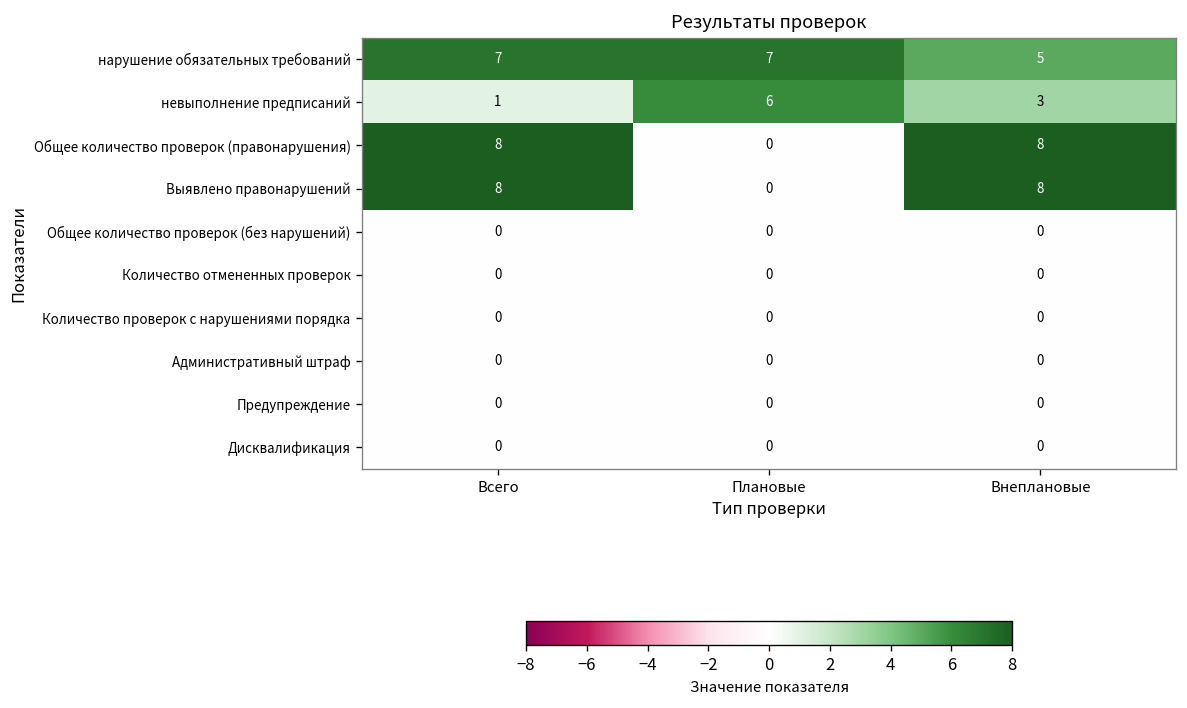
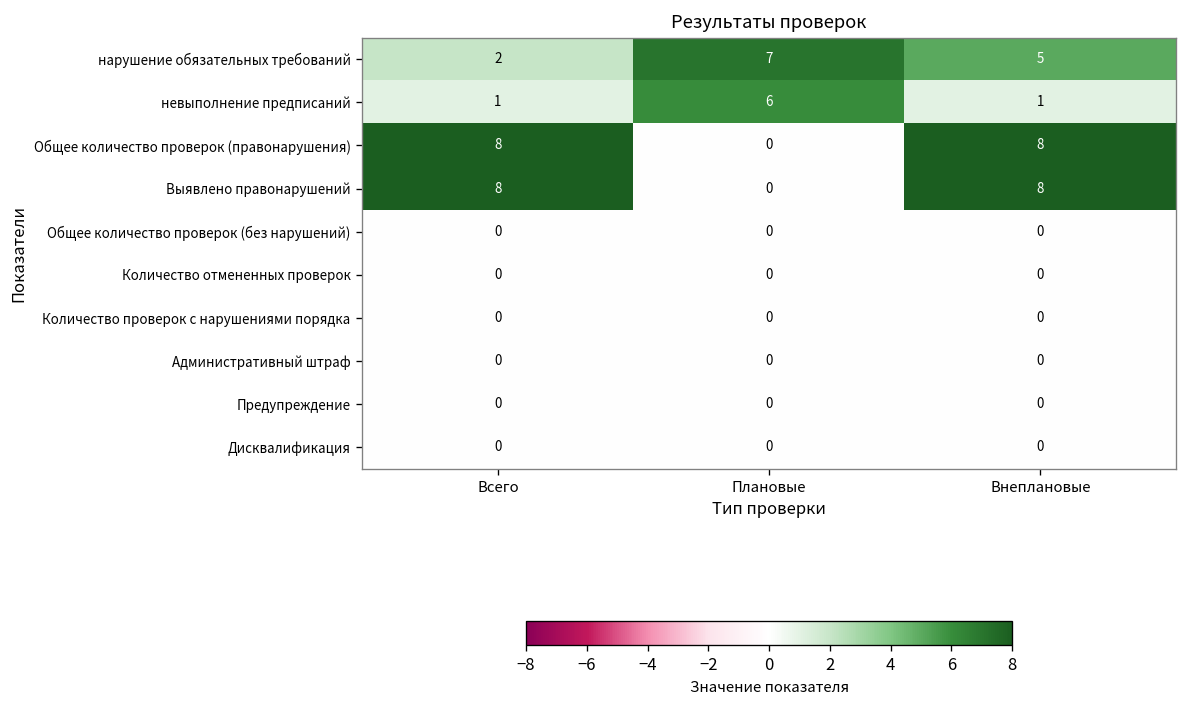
нарушение обязательных требований, Всего: 7 -> 2
невыполнение предписаний, Внеплановые: 3 -> 1
